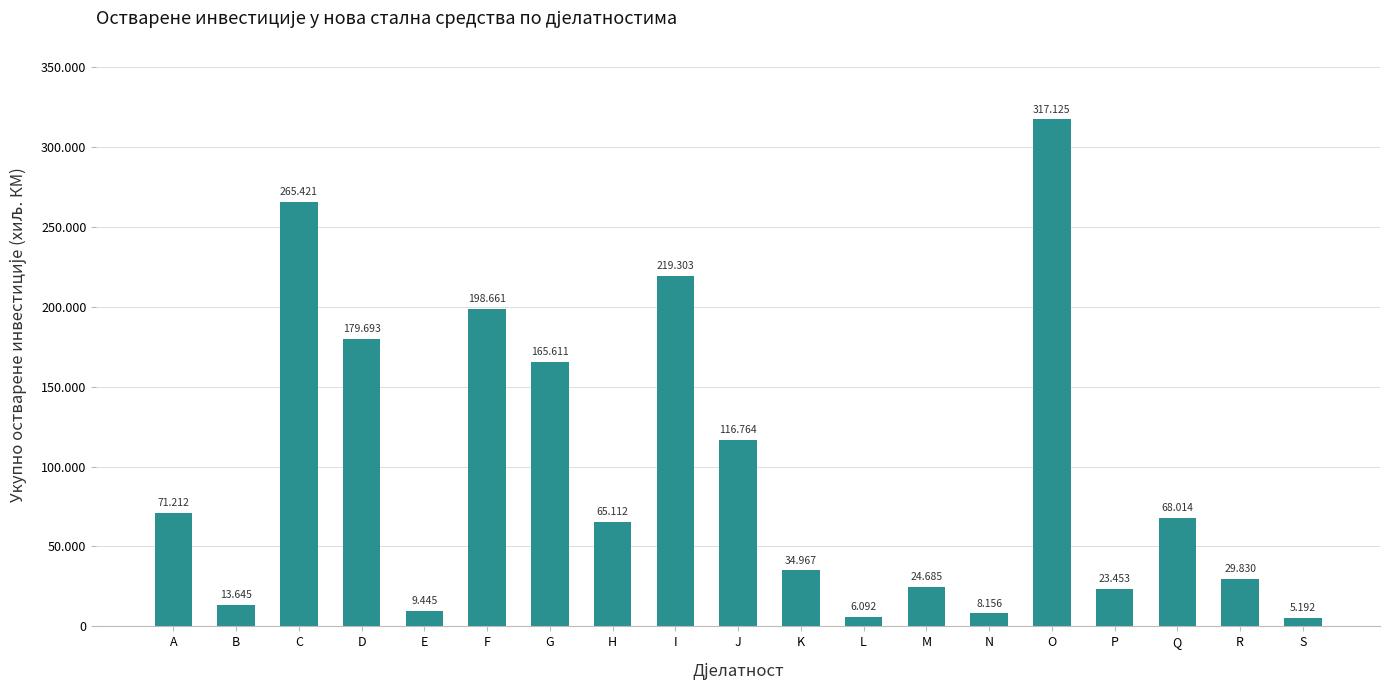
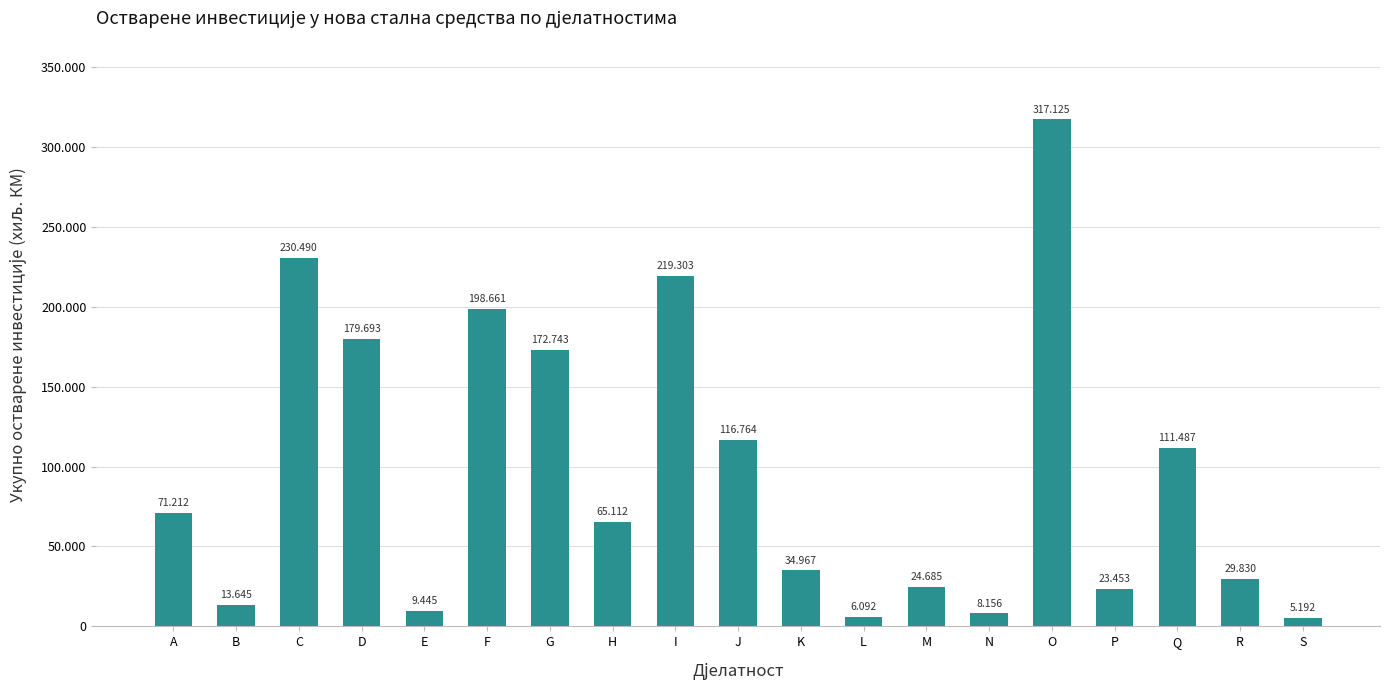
C: 265.421 -> 230.490
G: 165.611 -> 172.743
Q: 68.014 -> 111.487
